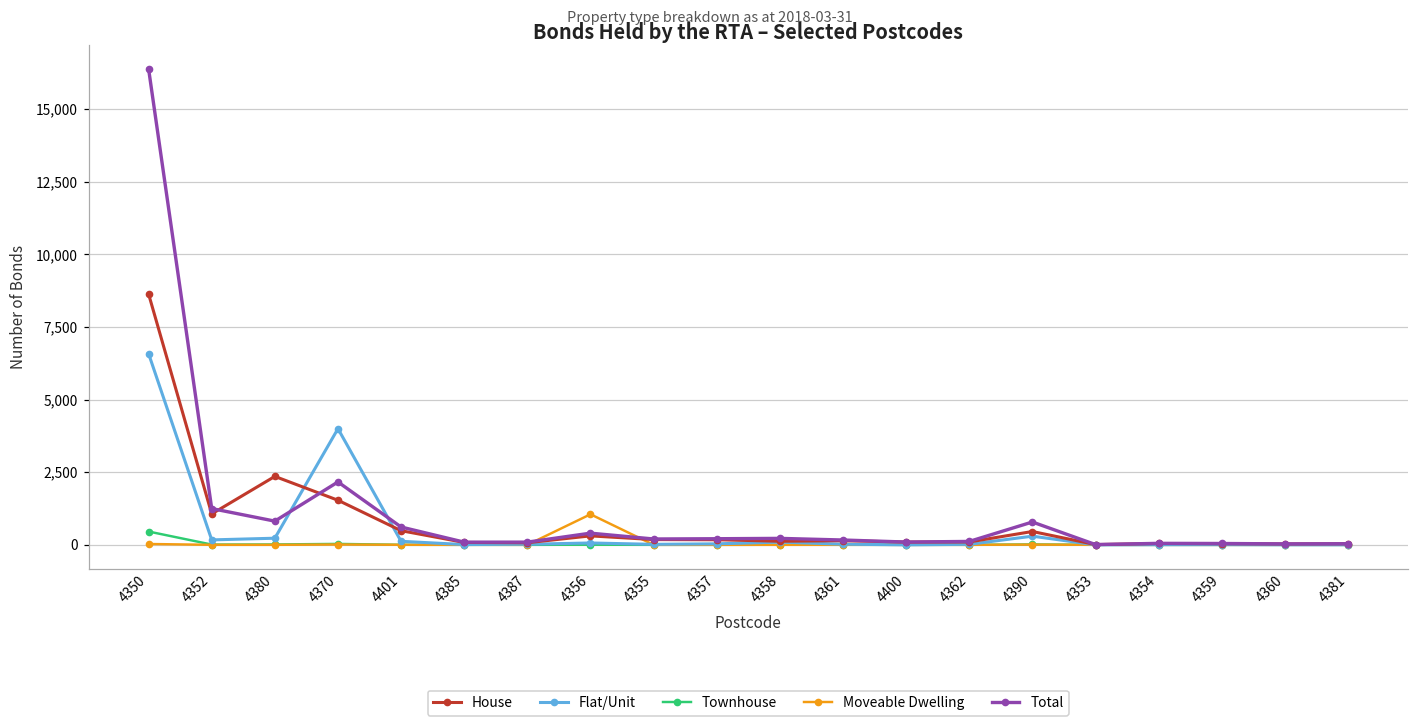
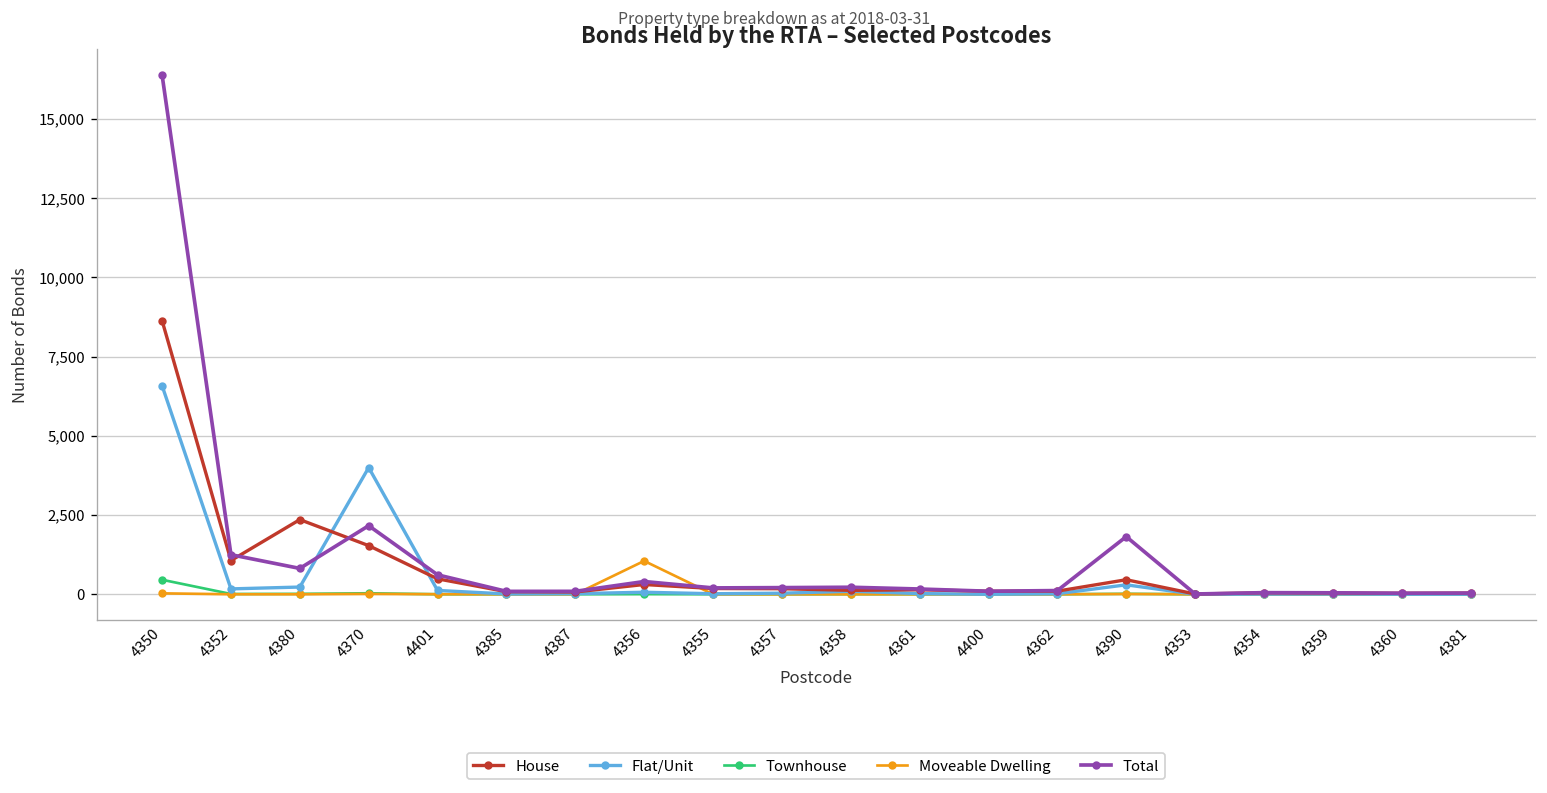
Total, 4390: 800 -> 1,800
